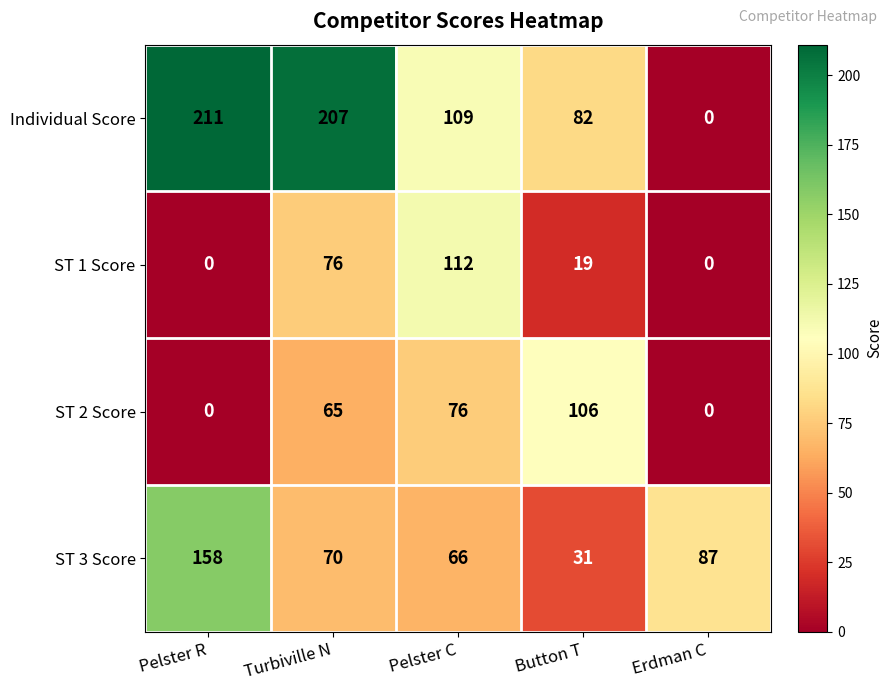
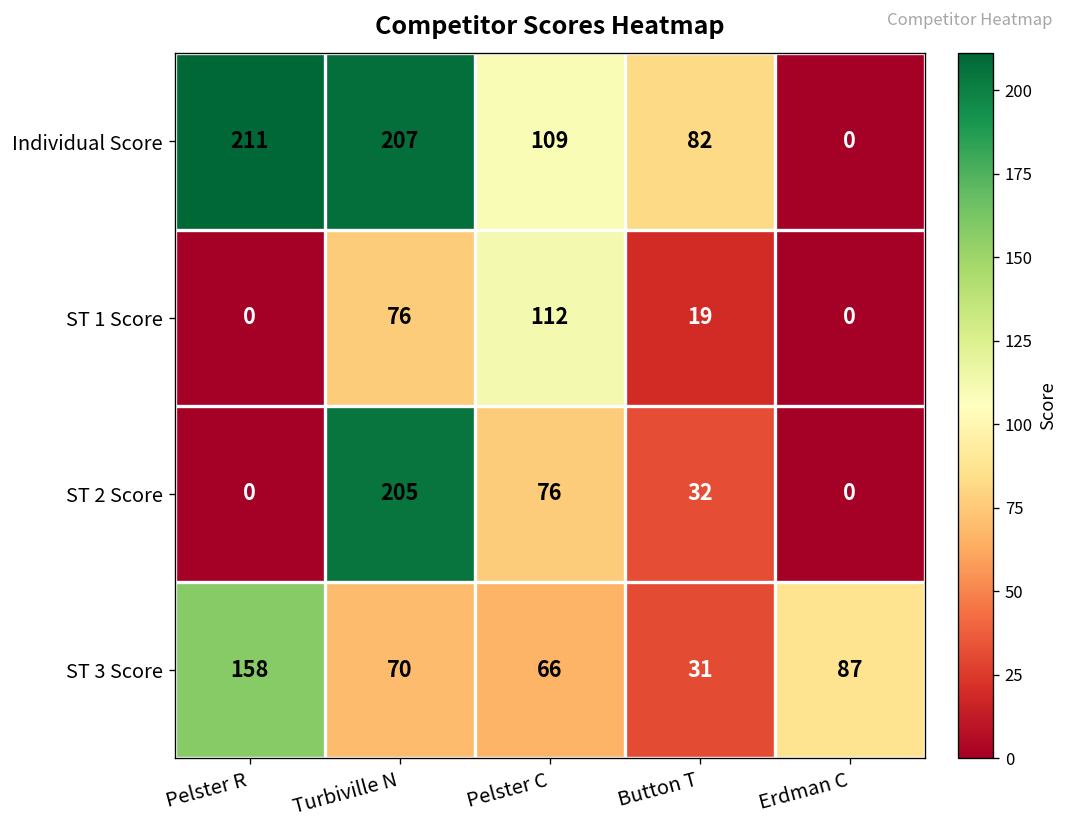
ST 2 Score, Turbiville N: 65 -> 205
ST 2 Score, Button T: 106 -> 32
